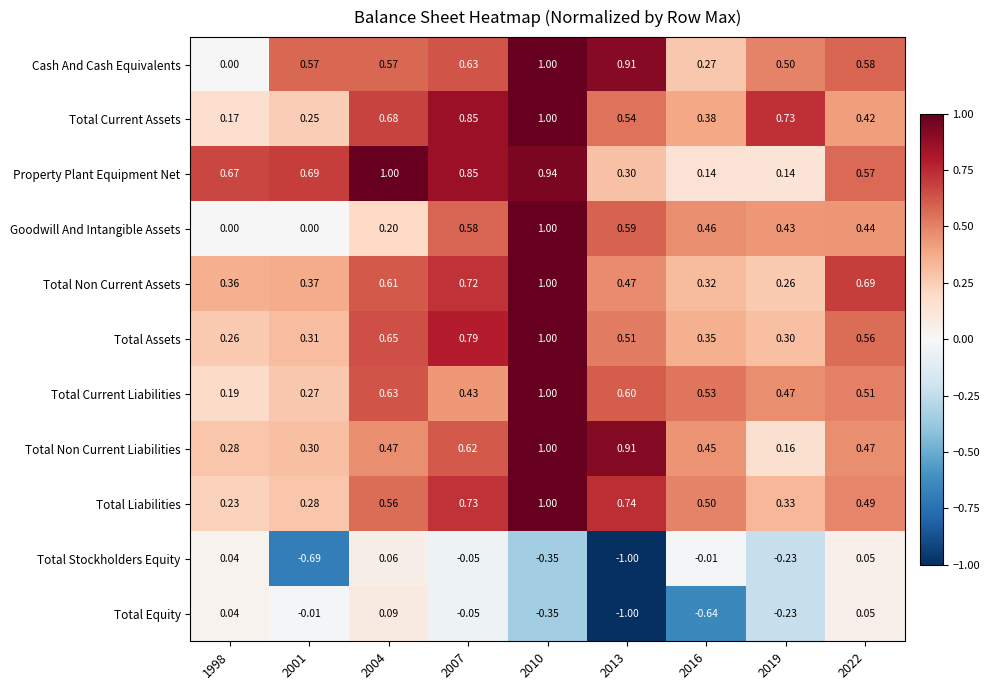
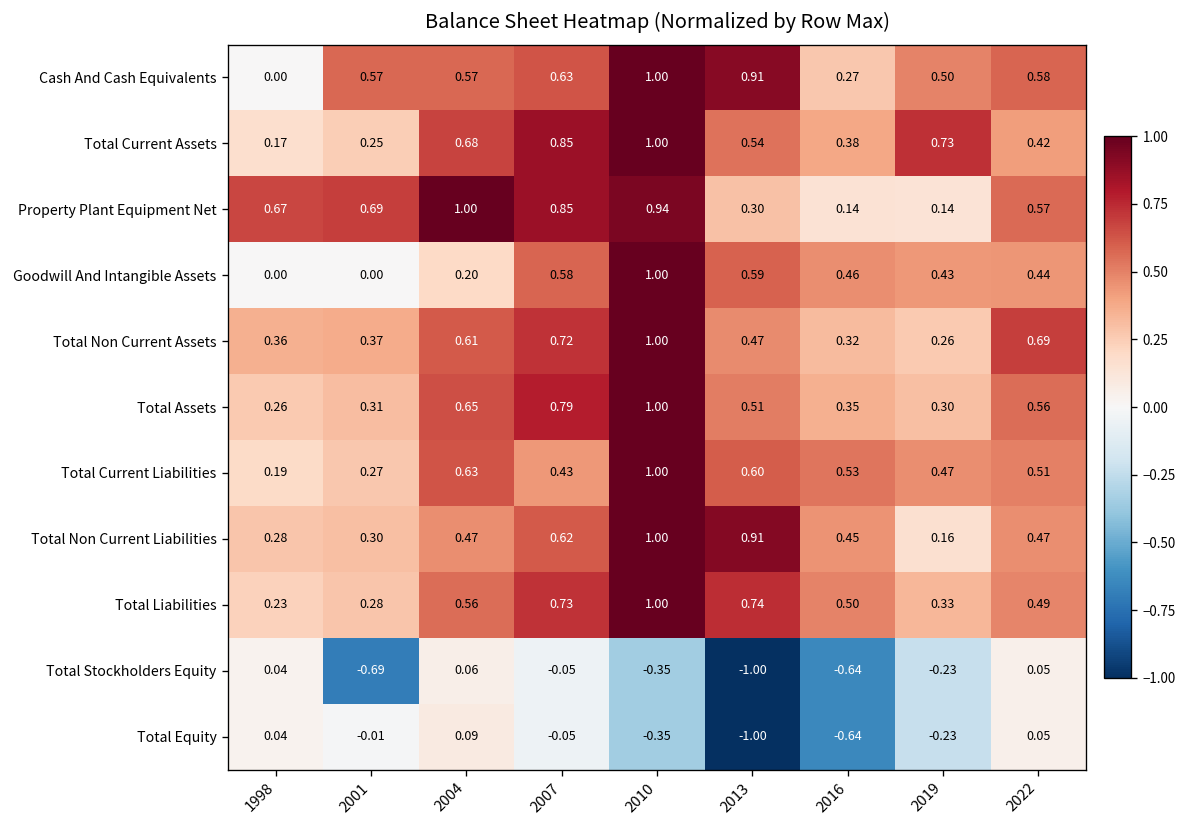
Total Stockholders Equity, 2016: -0.01 -> -0.64
